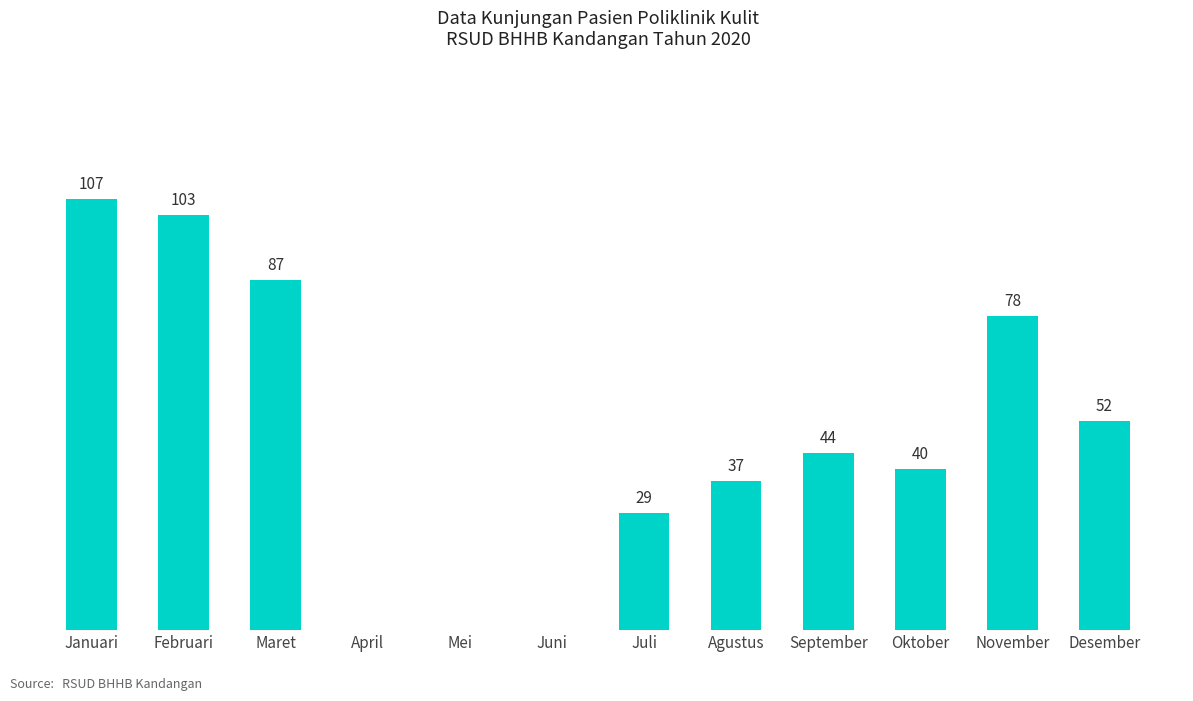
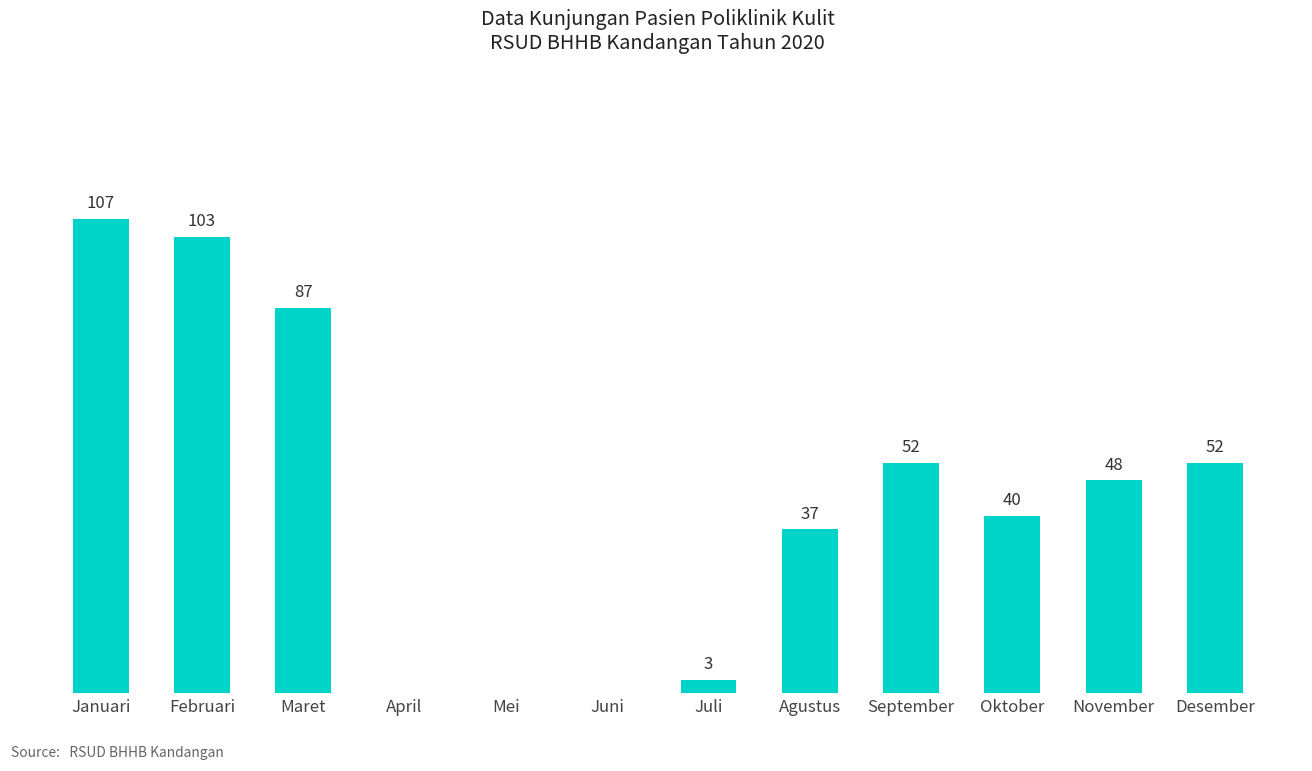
Juli: 29 -> 3
September: 44 -> 52
November: 78 -> 48
